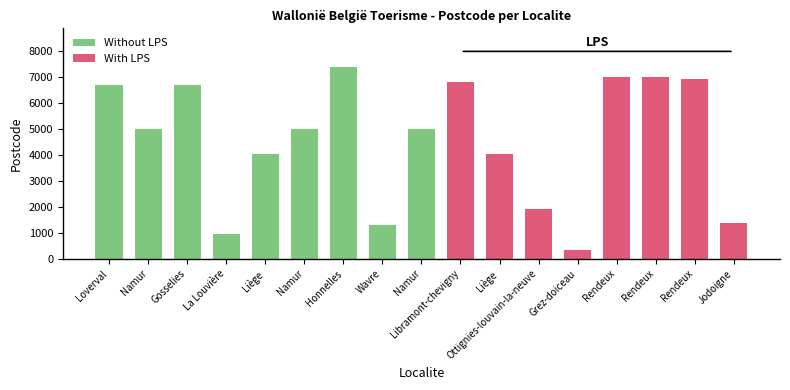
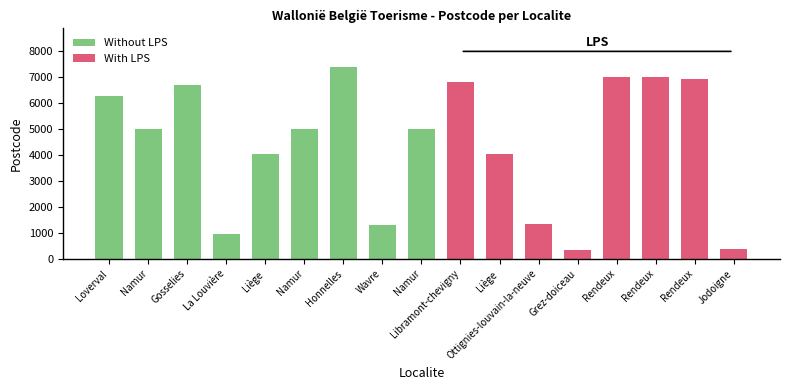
Loverval: 6700 -> 6300
Ottignies-louvain-la-neuve: 1900 -> 1300
Jodoigne: 1400 -> 400
